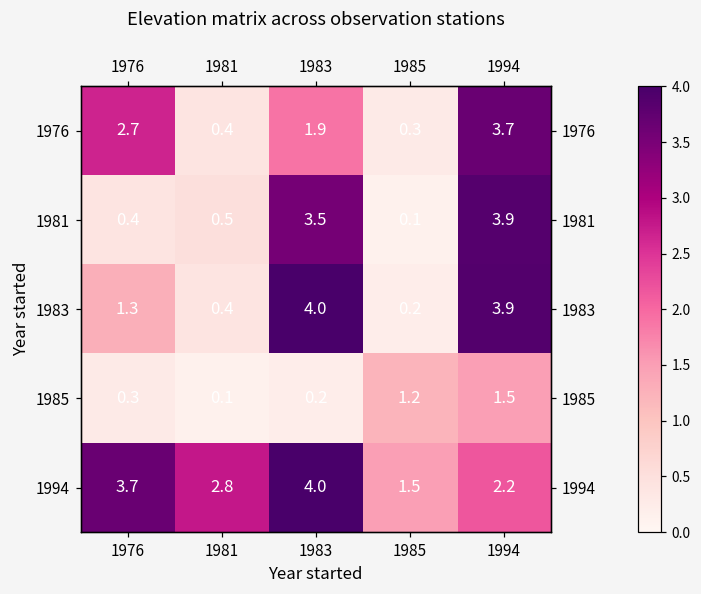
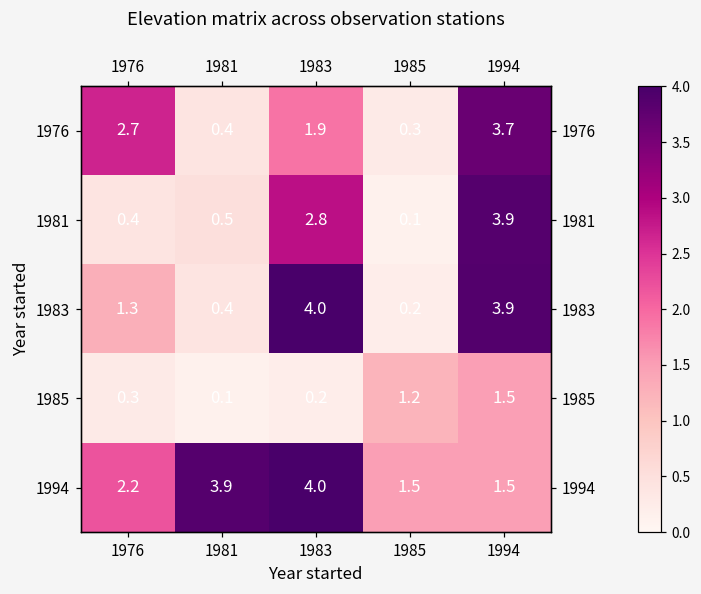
1981, 1983: 3.5 -> 2.8
1994, 1976: 3.7 -> 2.2
1994, 1981: 2.8 -> 3.9
1994, 1994: 2.2 -> 1.5
